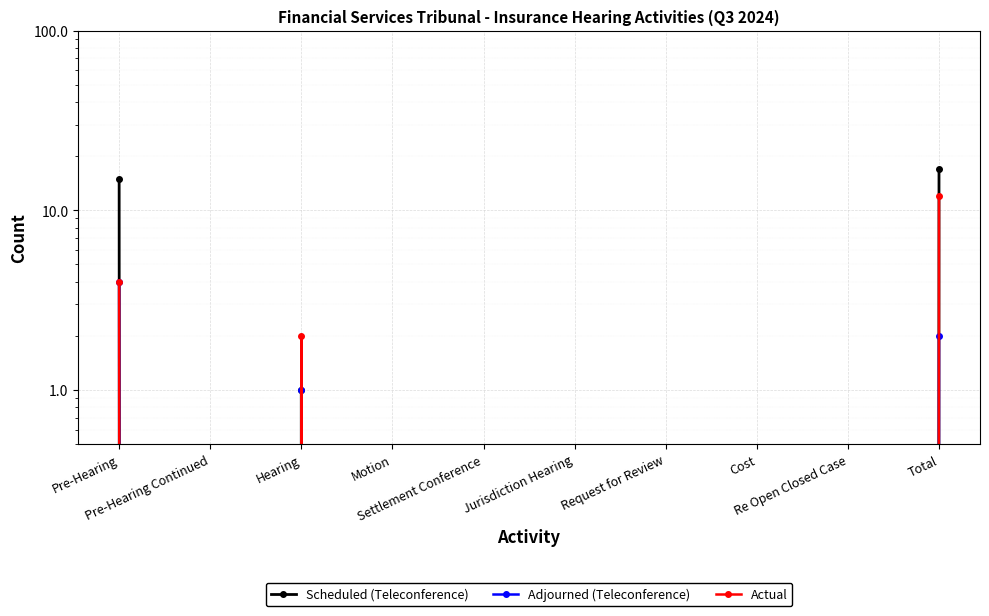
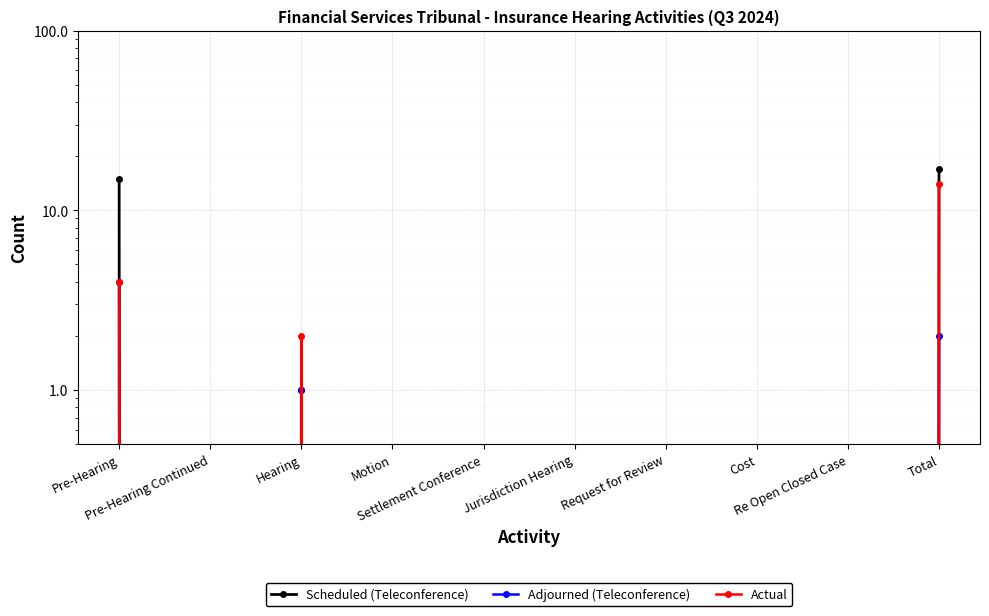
Actual, Total: 12 -> 14
